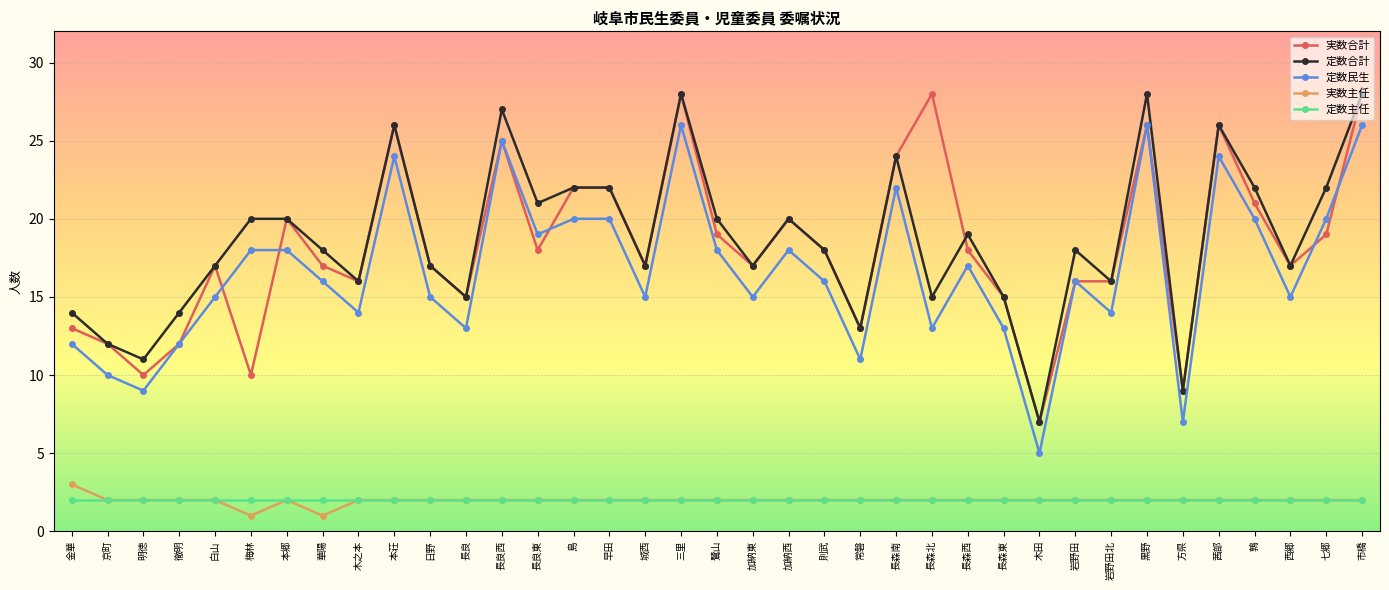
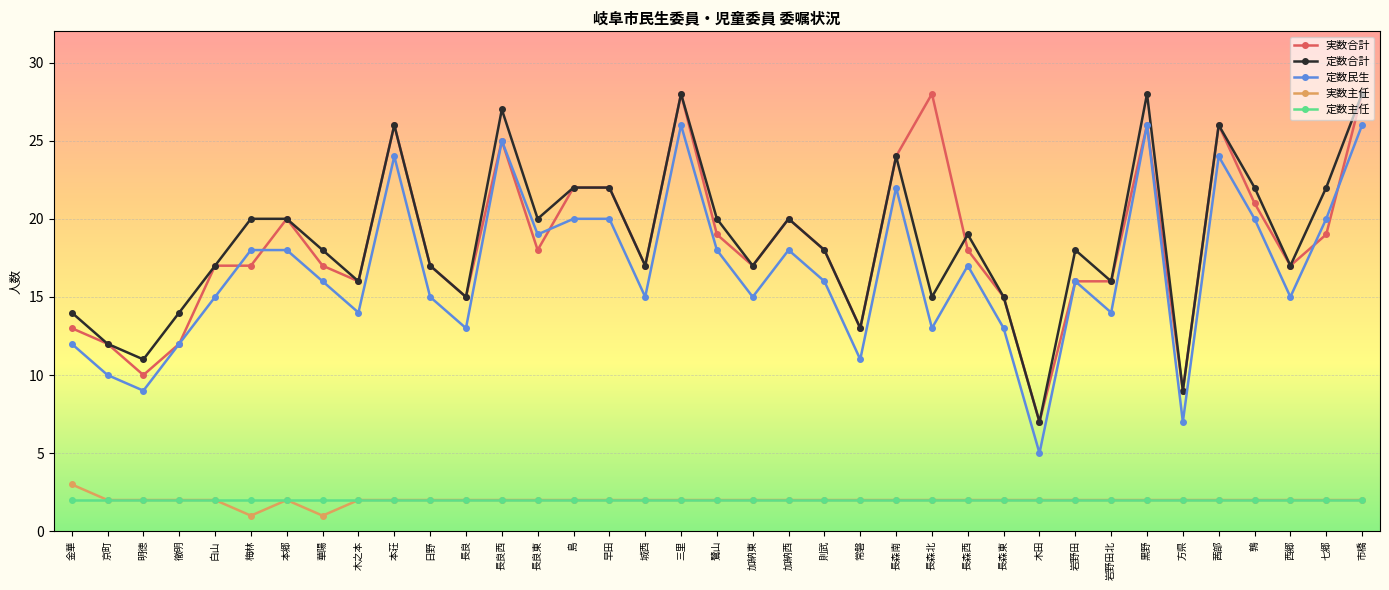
実数合計, 梅林: 10 -> 17
定数合計, 長良東: 21 -> 20
